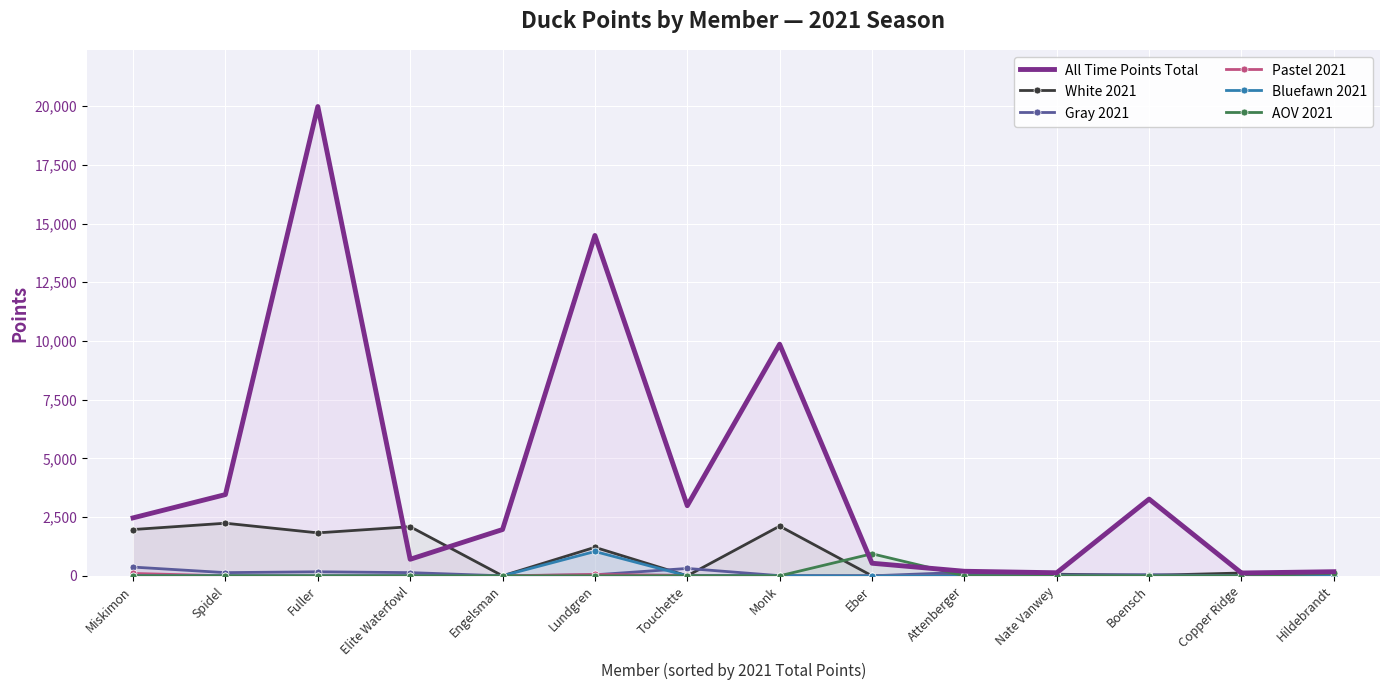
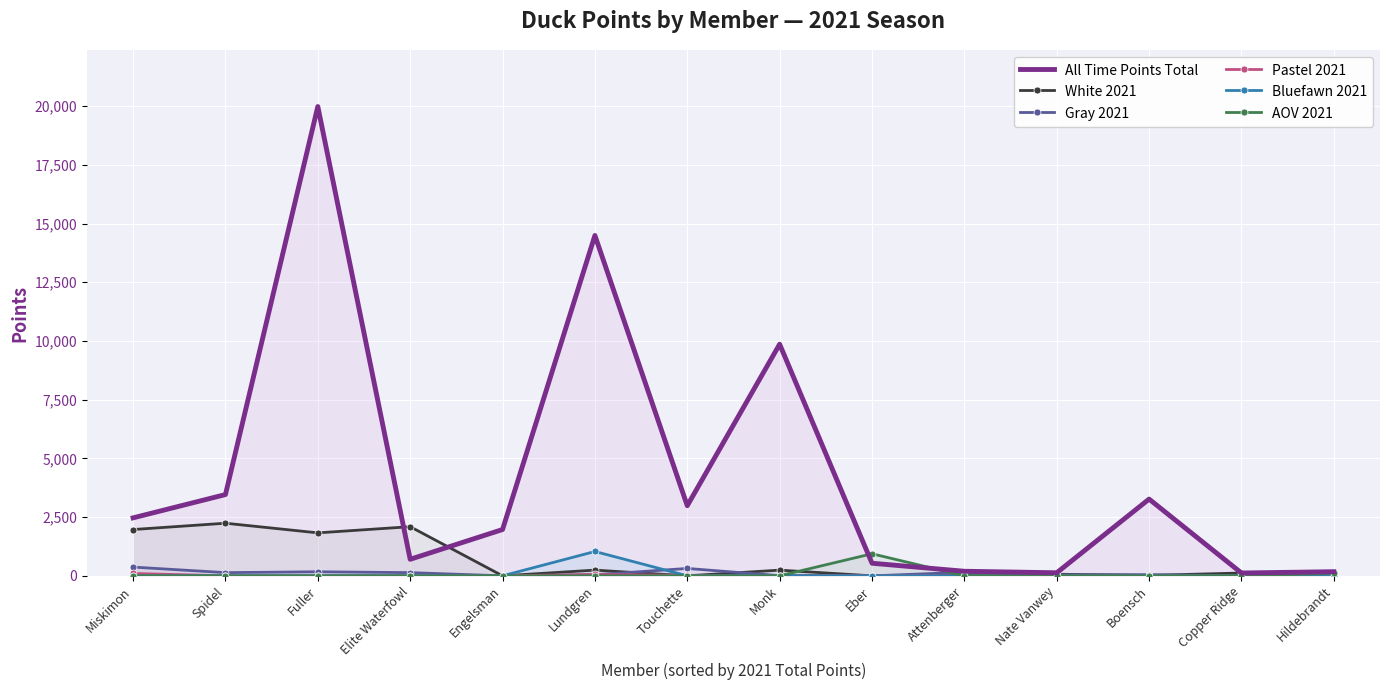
White 2021, Lundgren: 1,200 -> 200
White 2021, Monk: 2,100 -> 200
